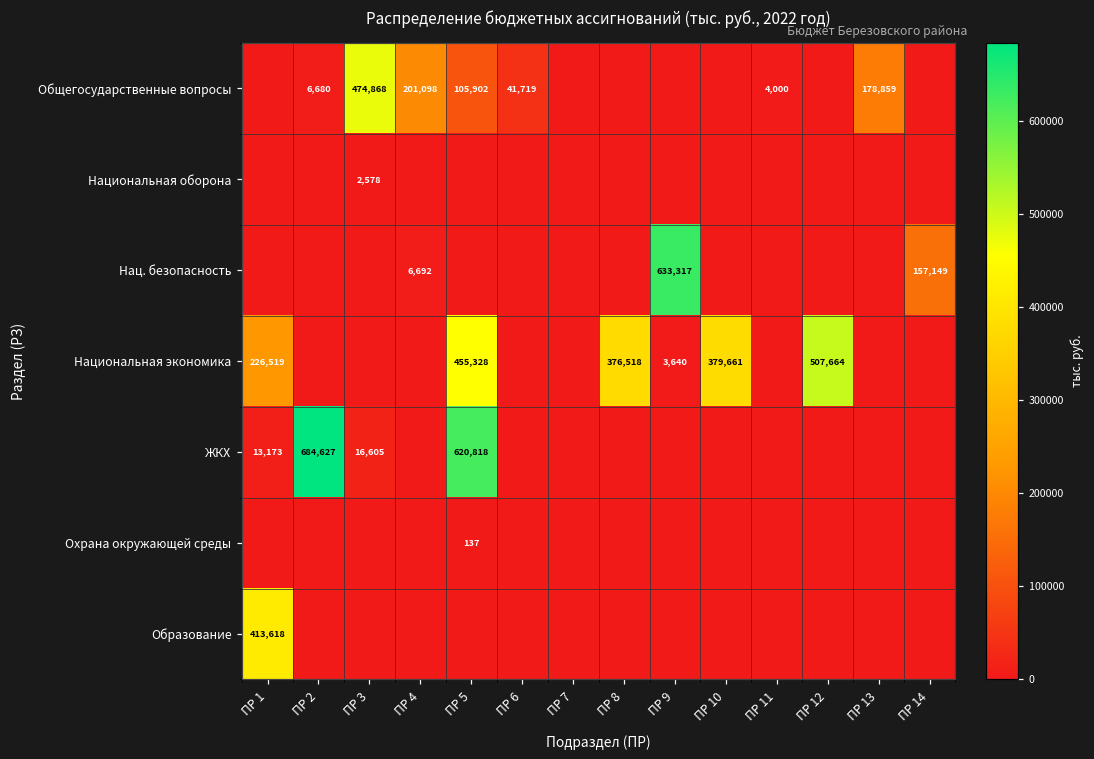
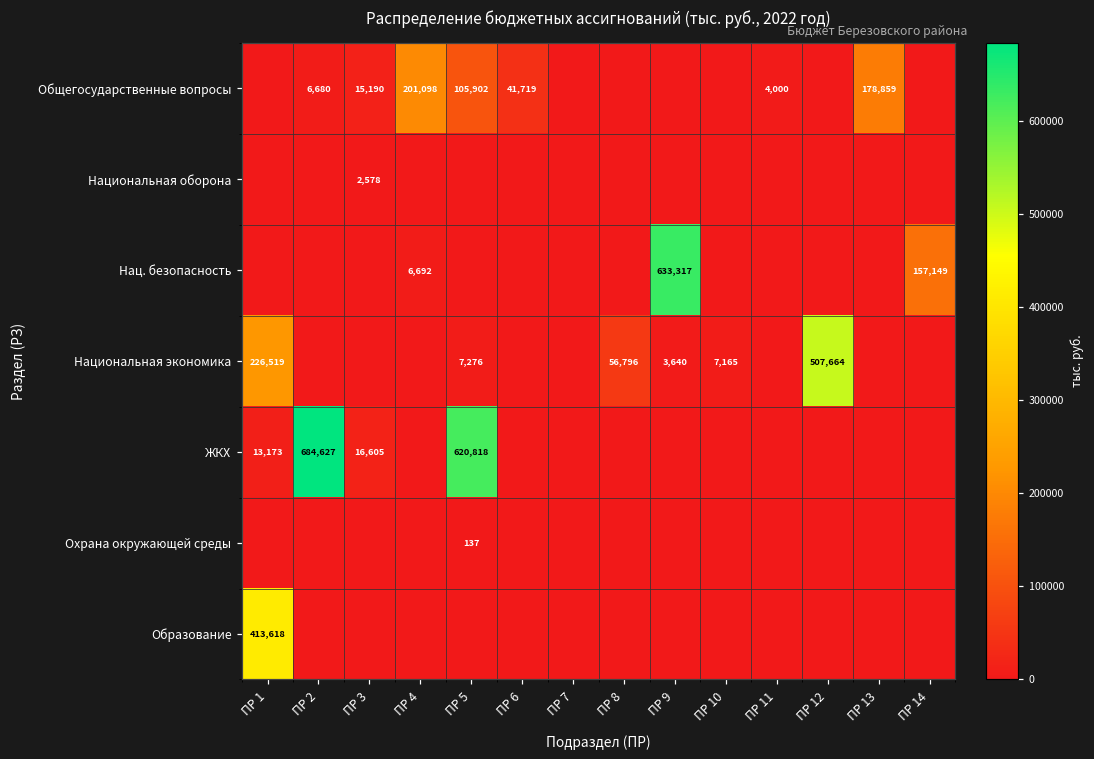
Общегосударственные вопросы, ПР 3: 474,868 -> 15,190
Национальная экономика, ПР 5: 455,328 -> 7,276
Национальная экономика, ПР 8: 376,518 -> 56,796
Национальная экономика, ПР 10: 379,661 -> 7,165
